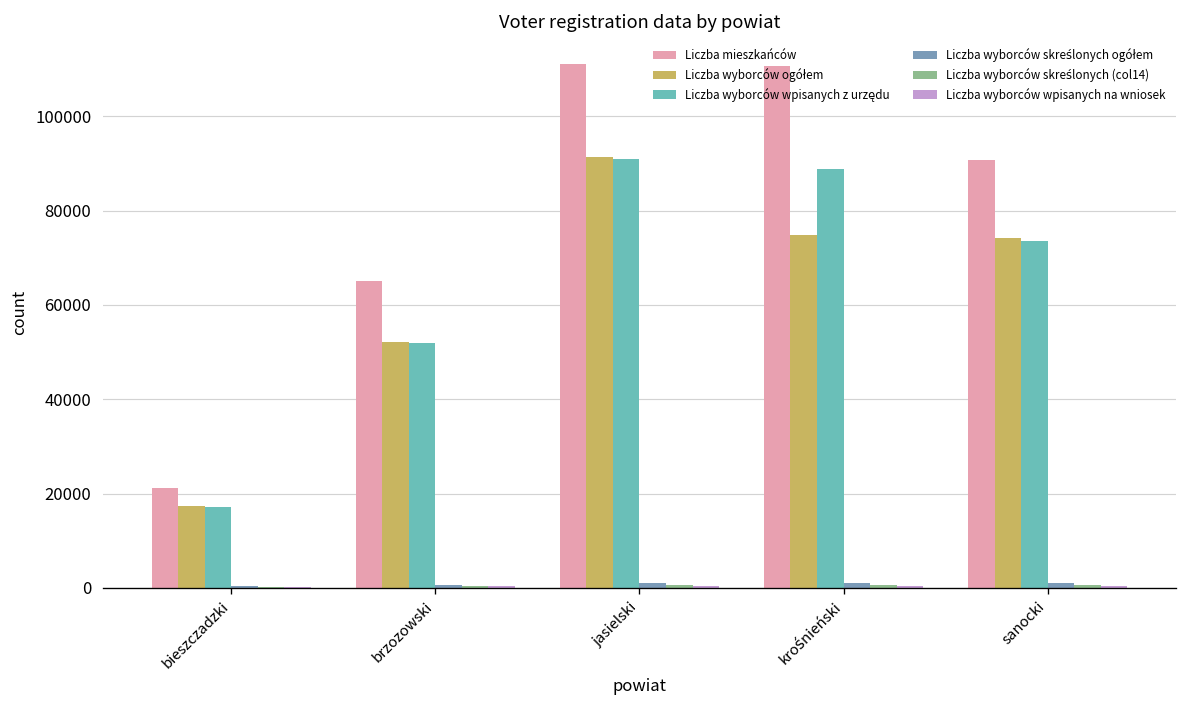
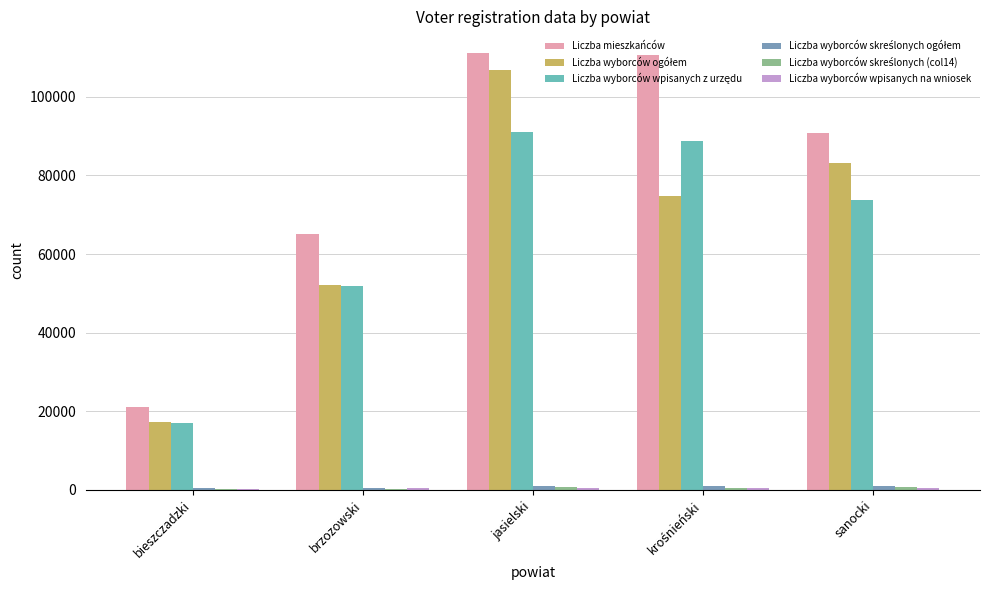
Liczba wyborców ogółem, jasielski: 91000 -> 107000
Liczba wyborców ogółem, sanocki: 74000 -> 83000
